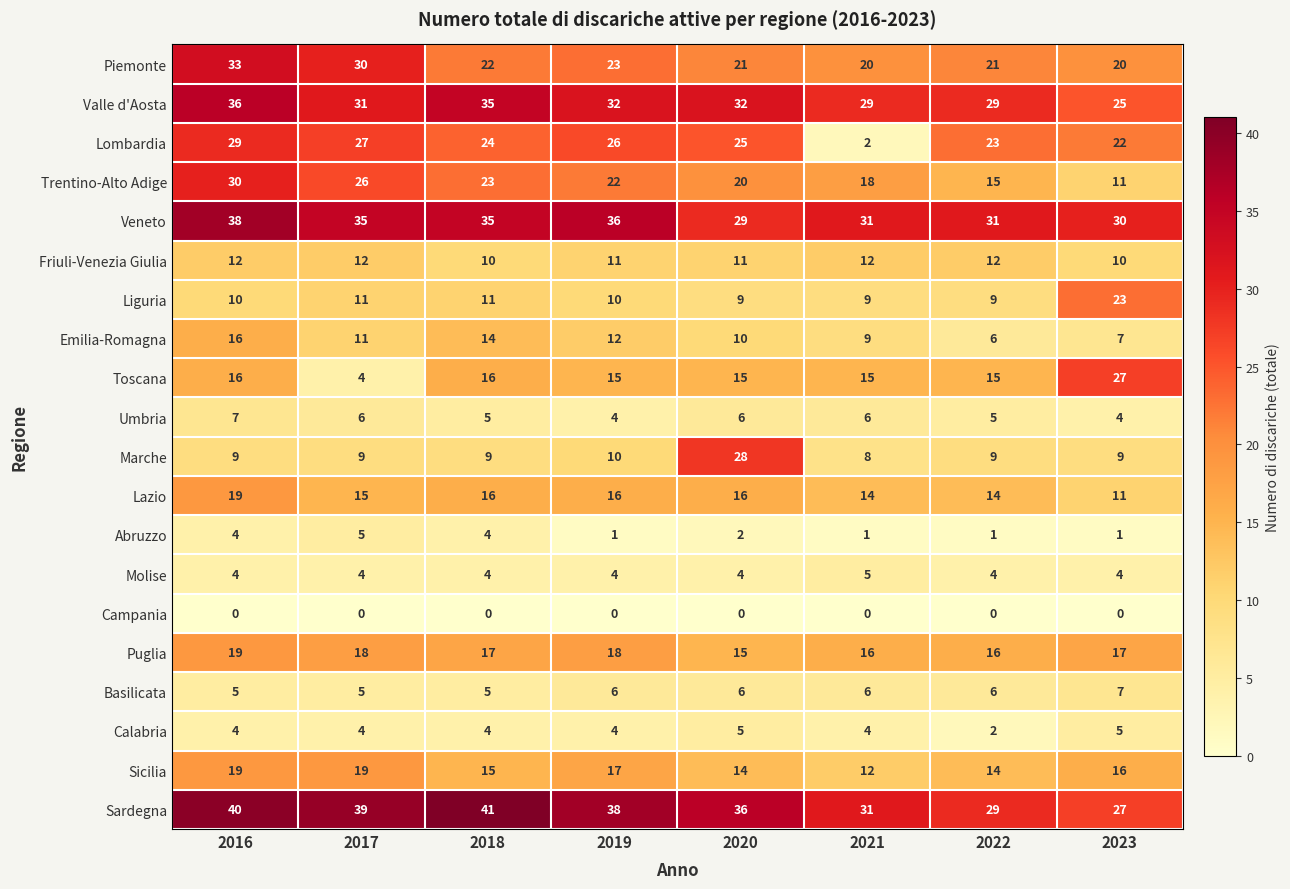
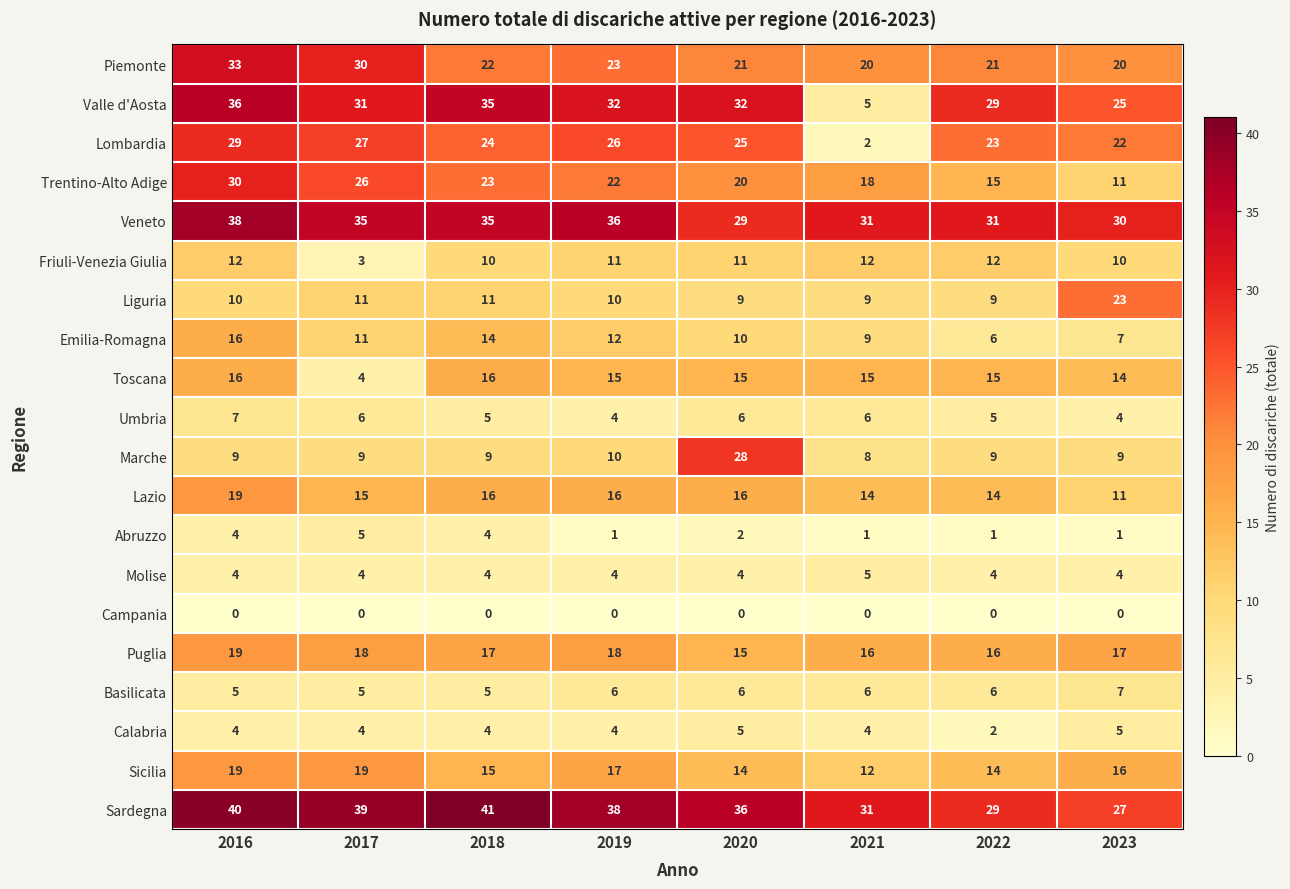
Valle d'Aosta, 2021: 29 -> 5
Friuli-Venezia Giulia, 2017: 12 -> 3
Toscana, 2023: 27 -> 14
